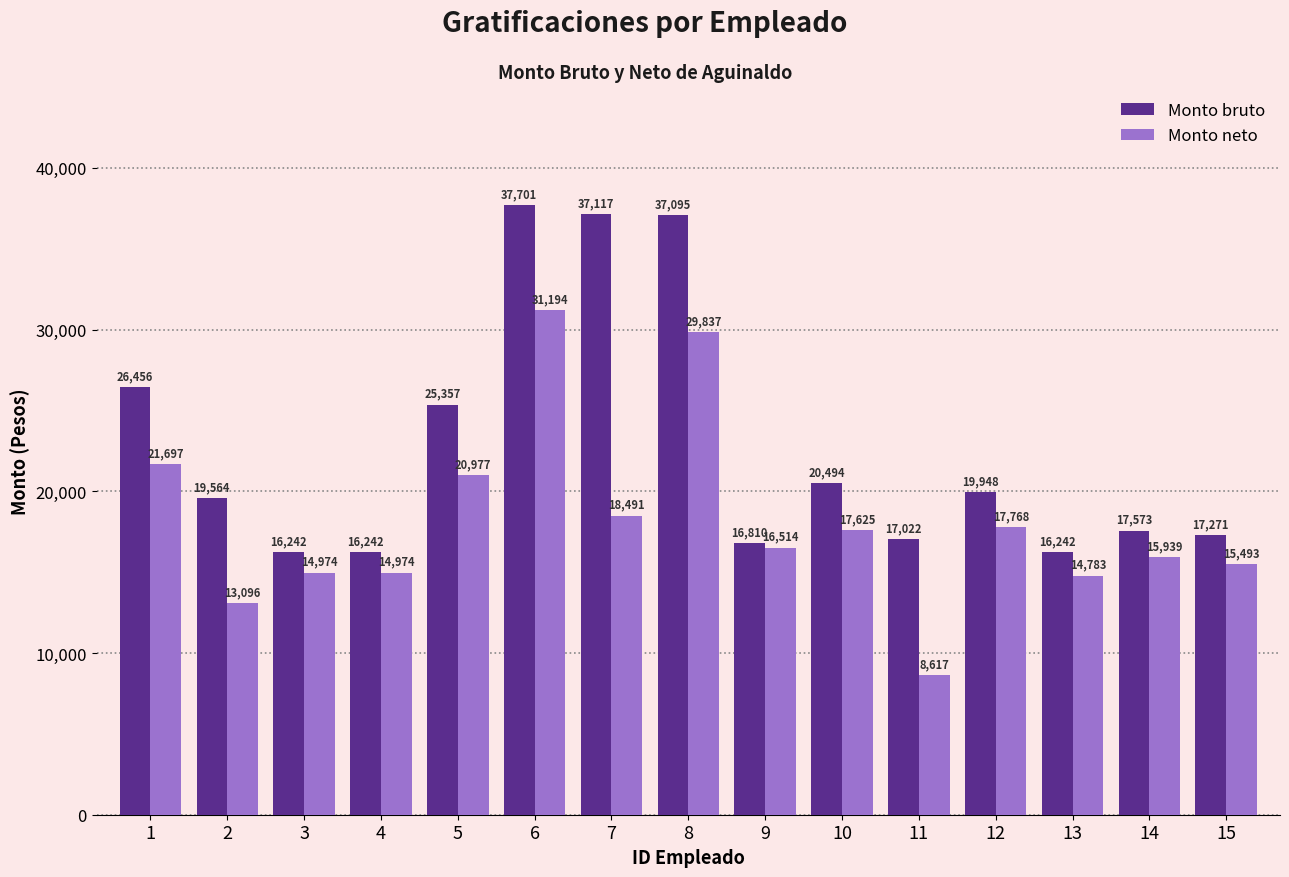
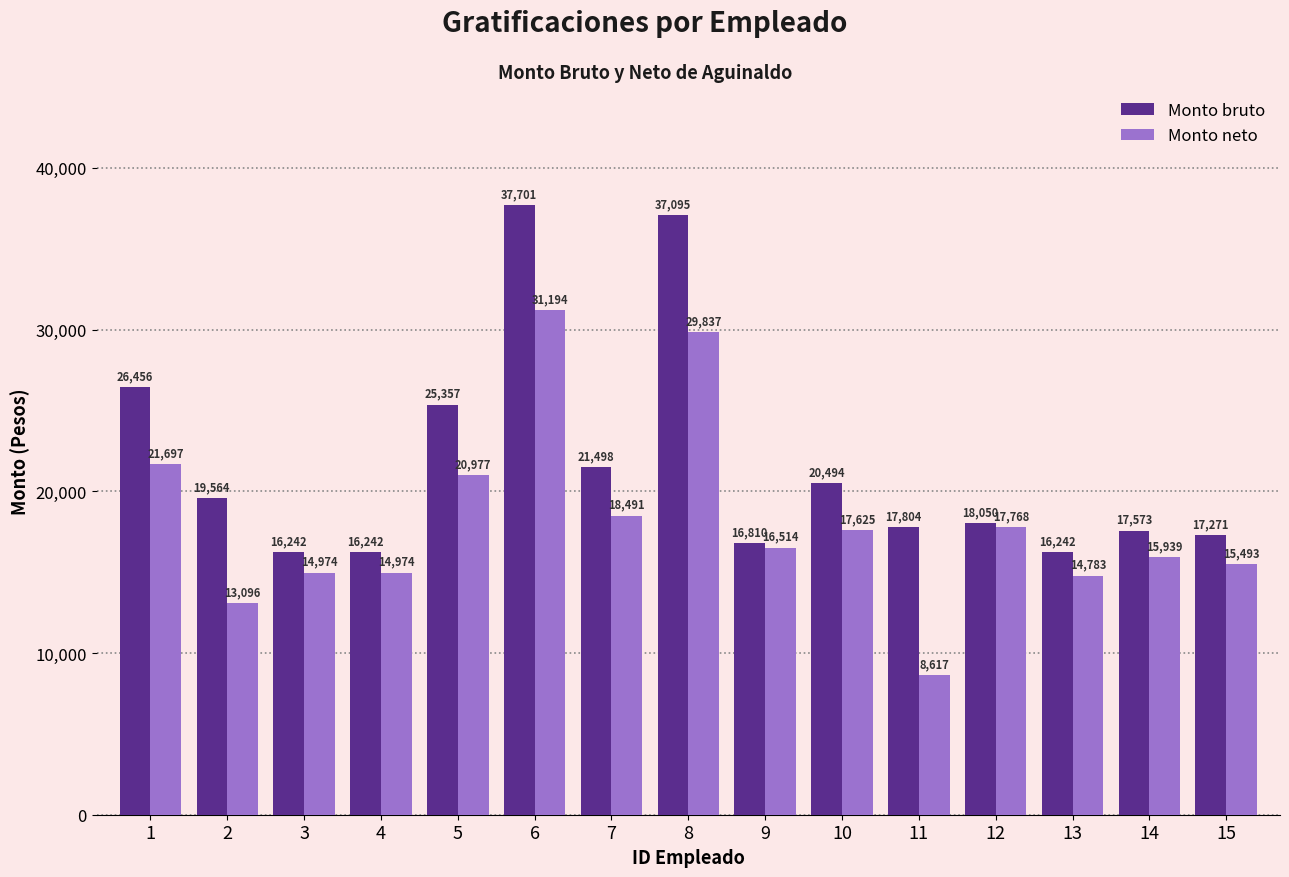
Monto bruto, 7: 37,117 -> 21,498
Monto bruto, 11: 17,022 -> 17,804
Monto bruto, 12: 19,948 -> 18,050
